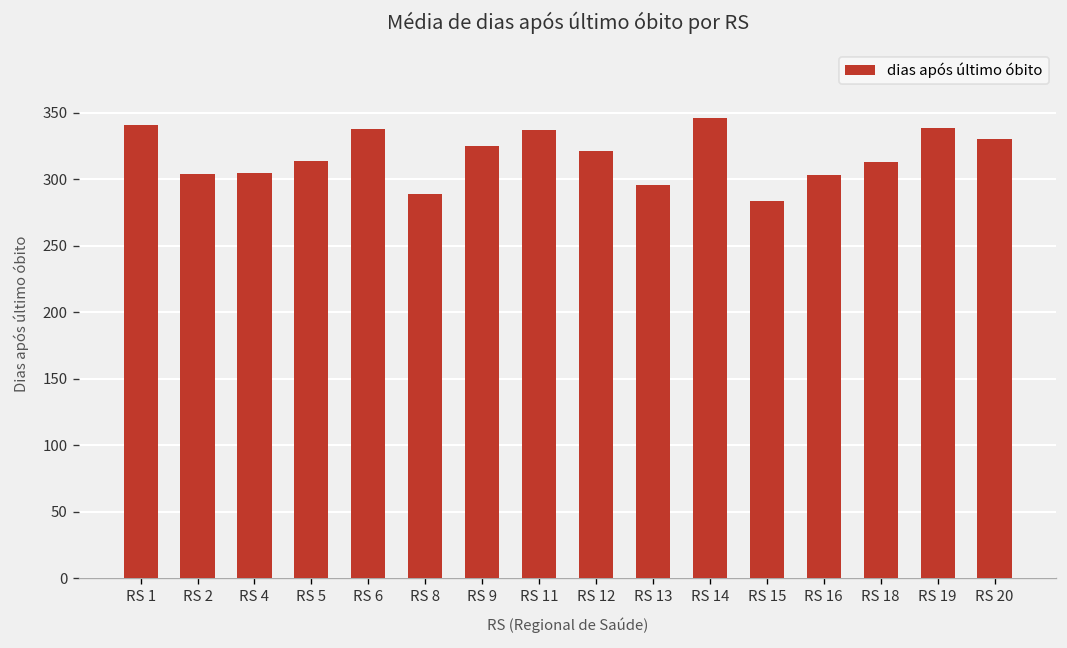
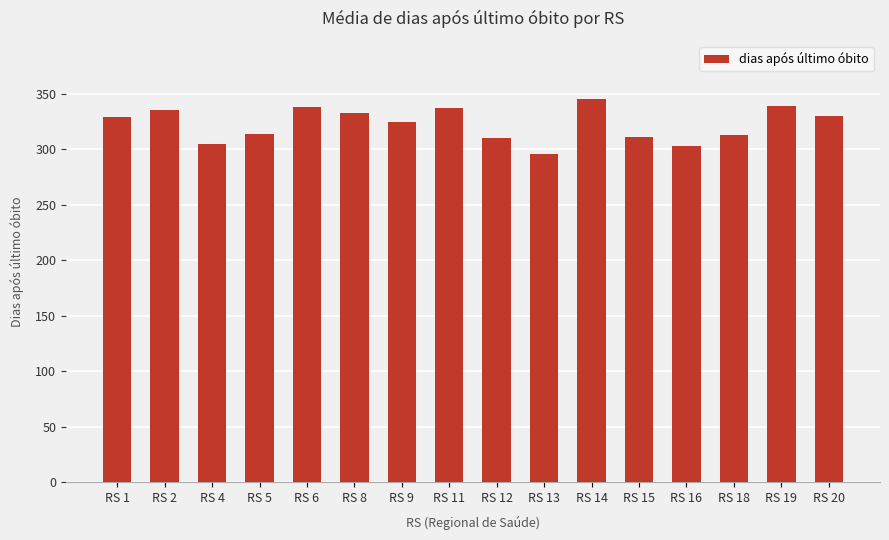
RS 1: 341 -> 329
RS 2: 304 -> 336
RS 8: 289 -> 333
RS 12: 321 -> 310
RS 15: 284 -> 311
